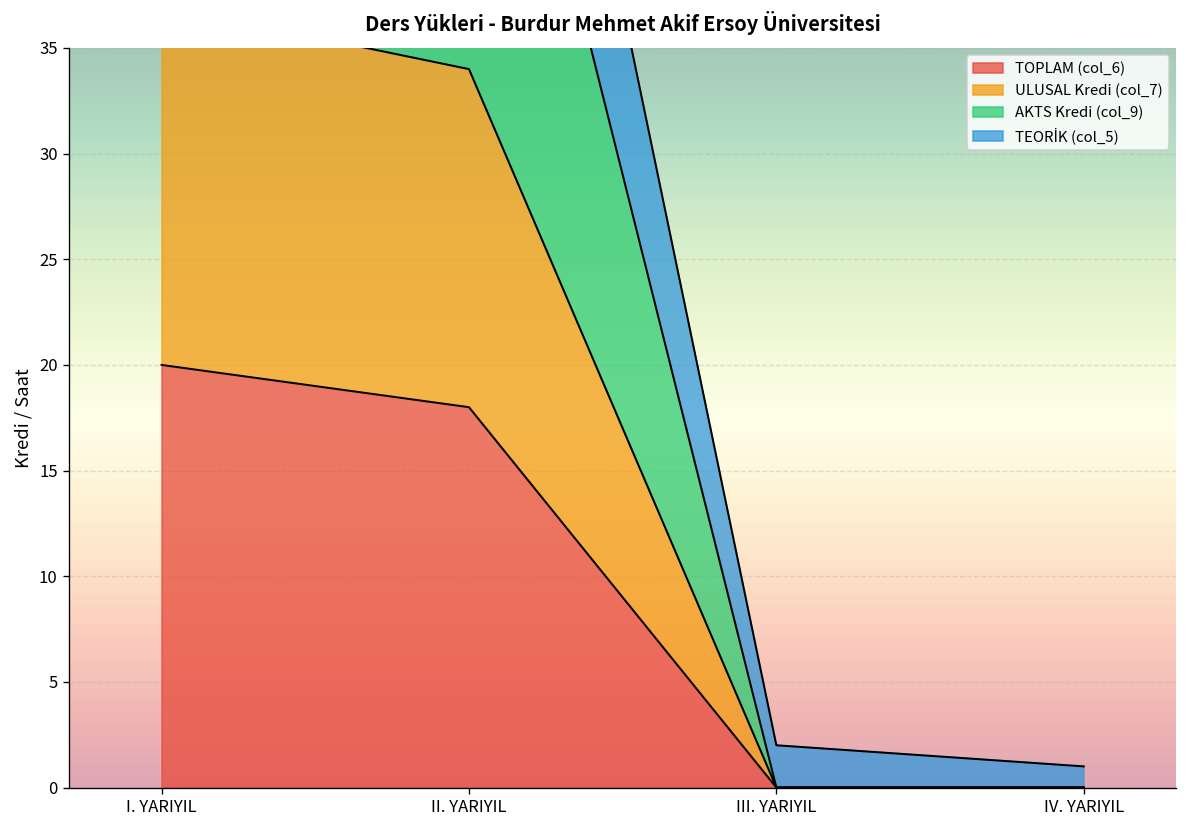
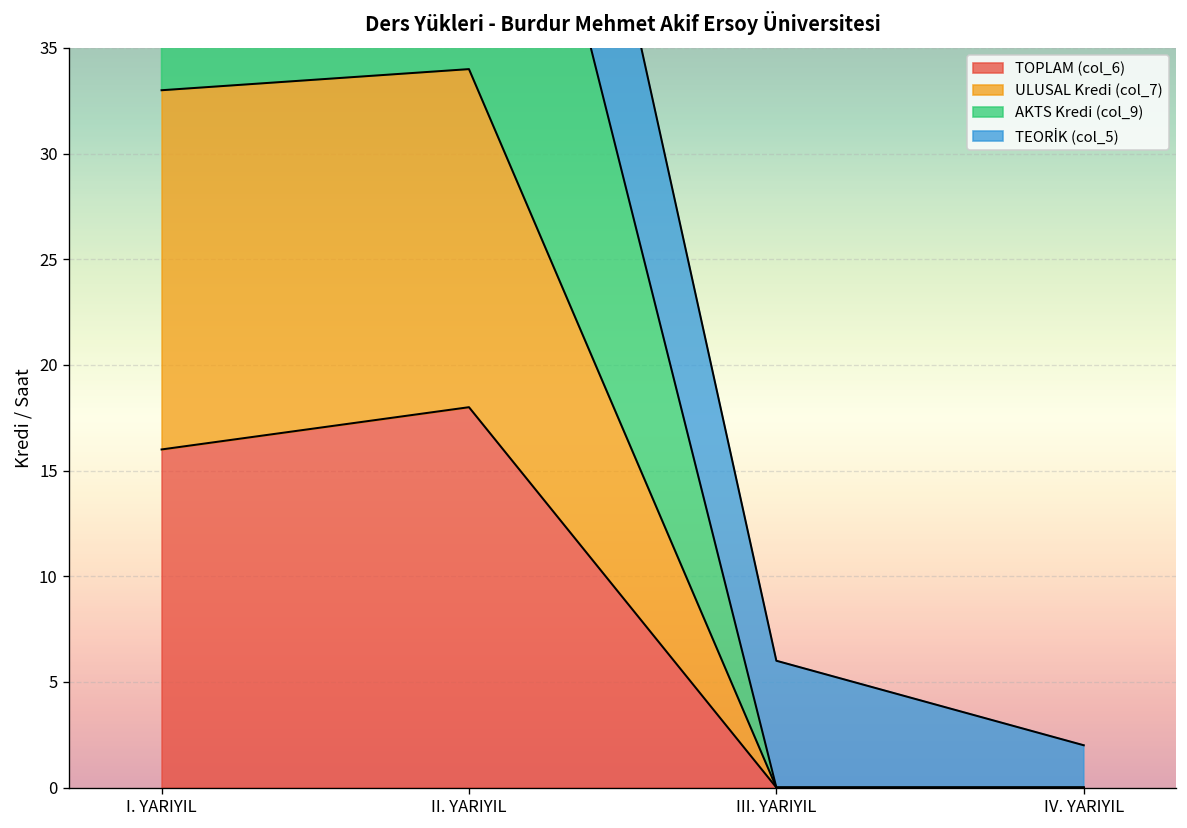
TOPLAM (col_6), I. YARIYIL: 20 -> 16
TEORİK (col_5), III. YARIYIL: 2 -> 6
TEORİK (col_5), IV. YARIYIL: 1 -> 2
